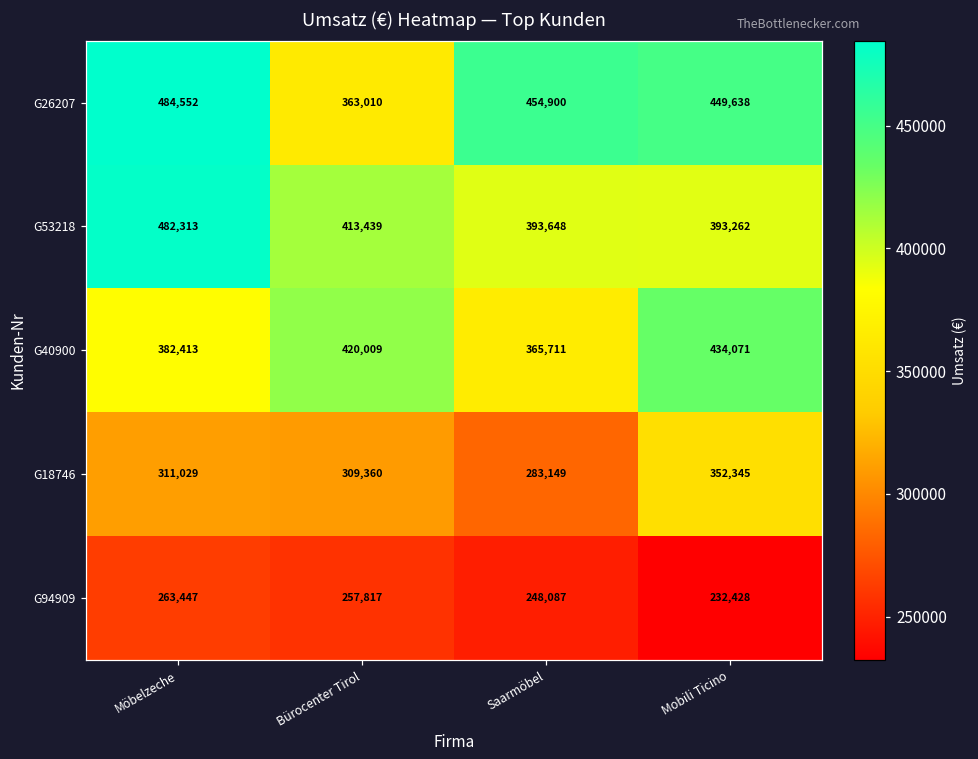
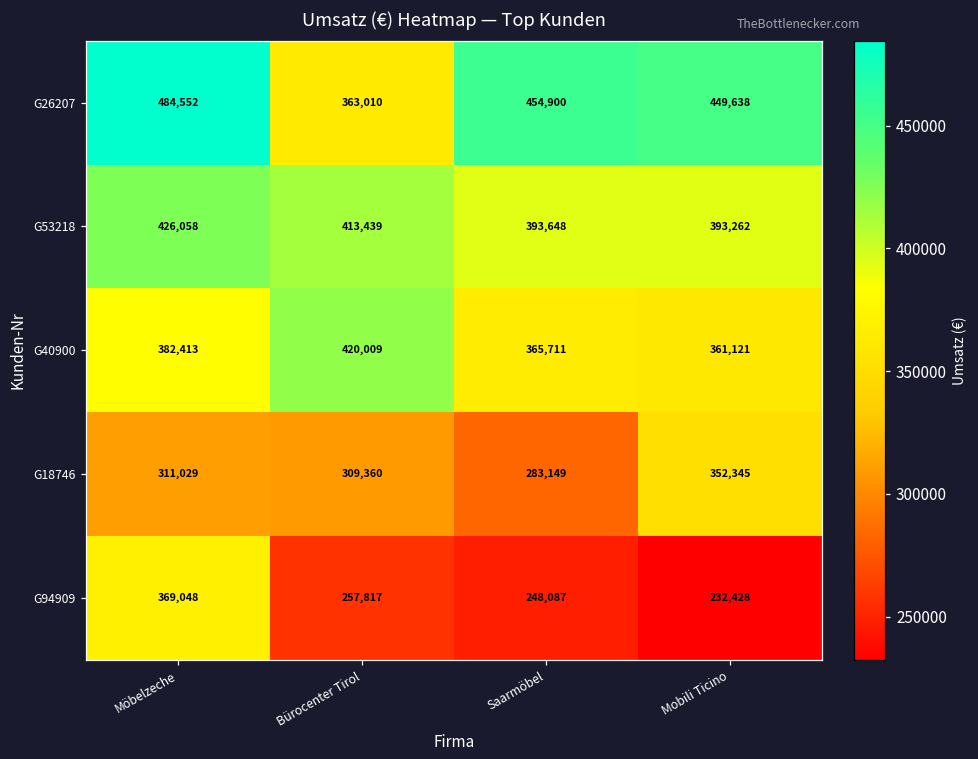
G53218, Möbelzeche: 482,313 -> 426,058
G40900, Mobili Ticino: 434,071 -> 361,121
G94909, Möbelzeche: 263,447 -> 369,048
